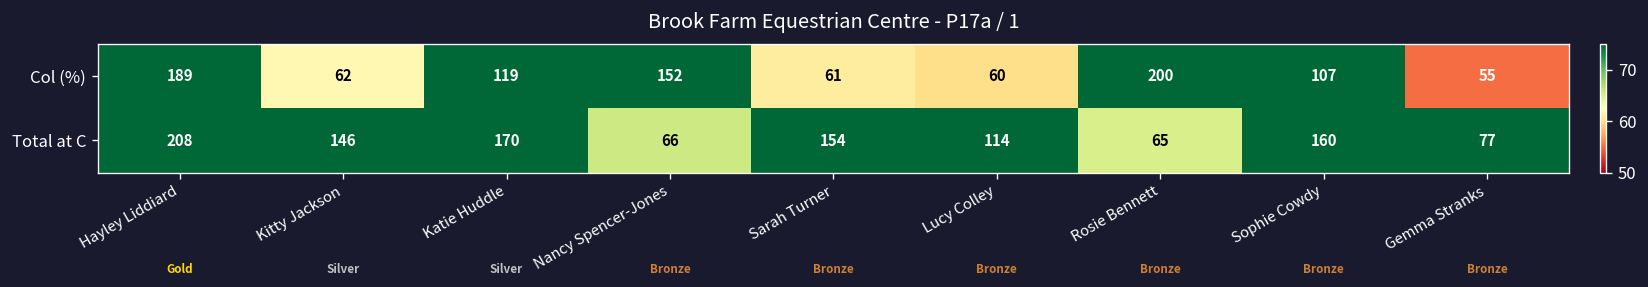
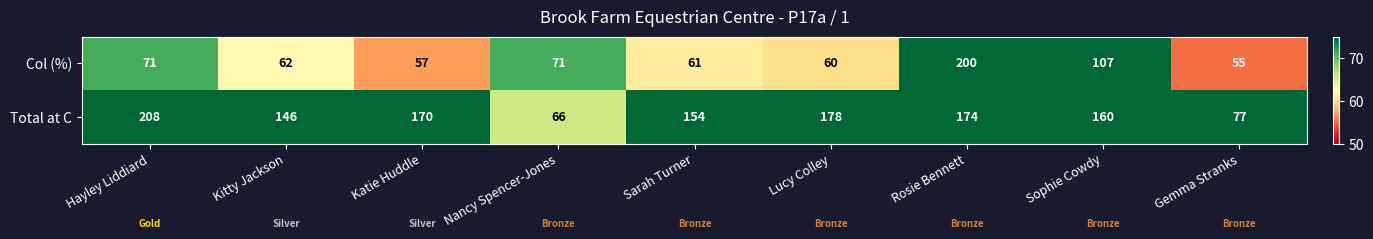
Col (%), Hayley Liddiard: 189 -> 71
Col (%), Katie Huddle: 119 -> 57
Col (%), Nancy Spencer-Jones: 152 -> 71
Total at C, Lucy Colley: 114 -> 178
Total at C, Rosie Bennett: 65 -> 174
